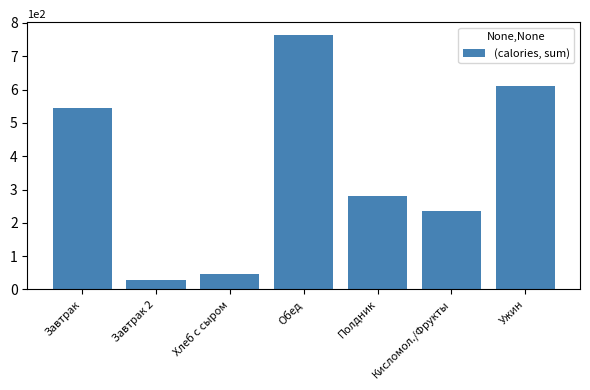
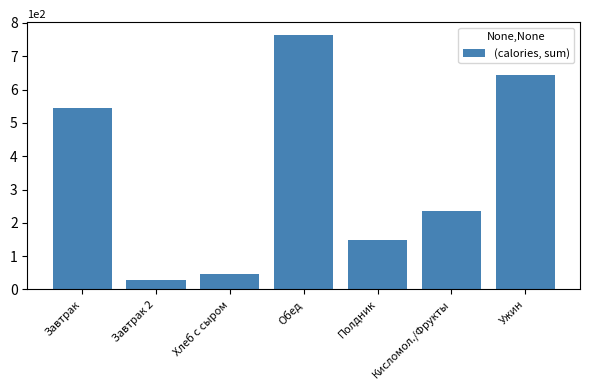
Полдник: 280 -> 150
Ужин: 610 -> 650
